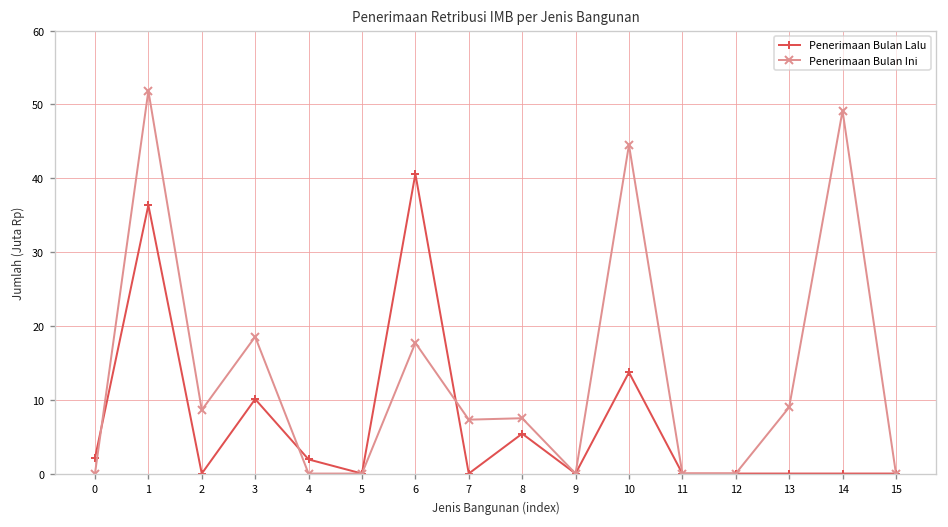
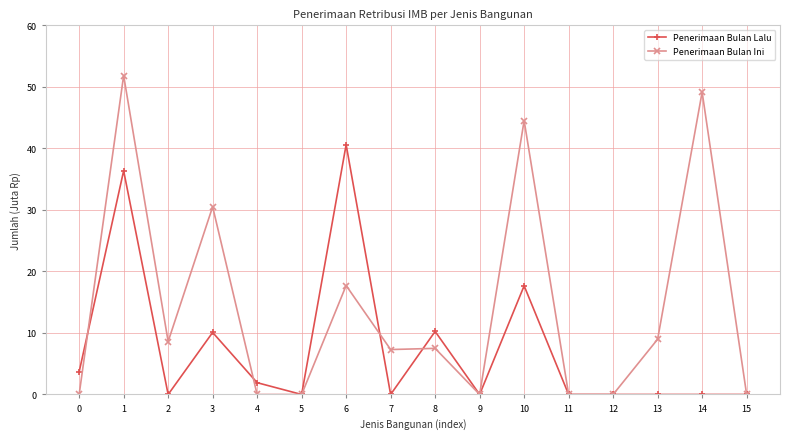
Penerimaan Bulan Lalu, 0: 2 -> 4
Penerimaan Bulan Ini, 3: 19 -> 31
Penerimaan Bulan Lalu, 8: 5 -> 10
Penerimaan Bulan Lalu, 10: 14 -> 18
